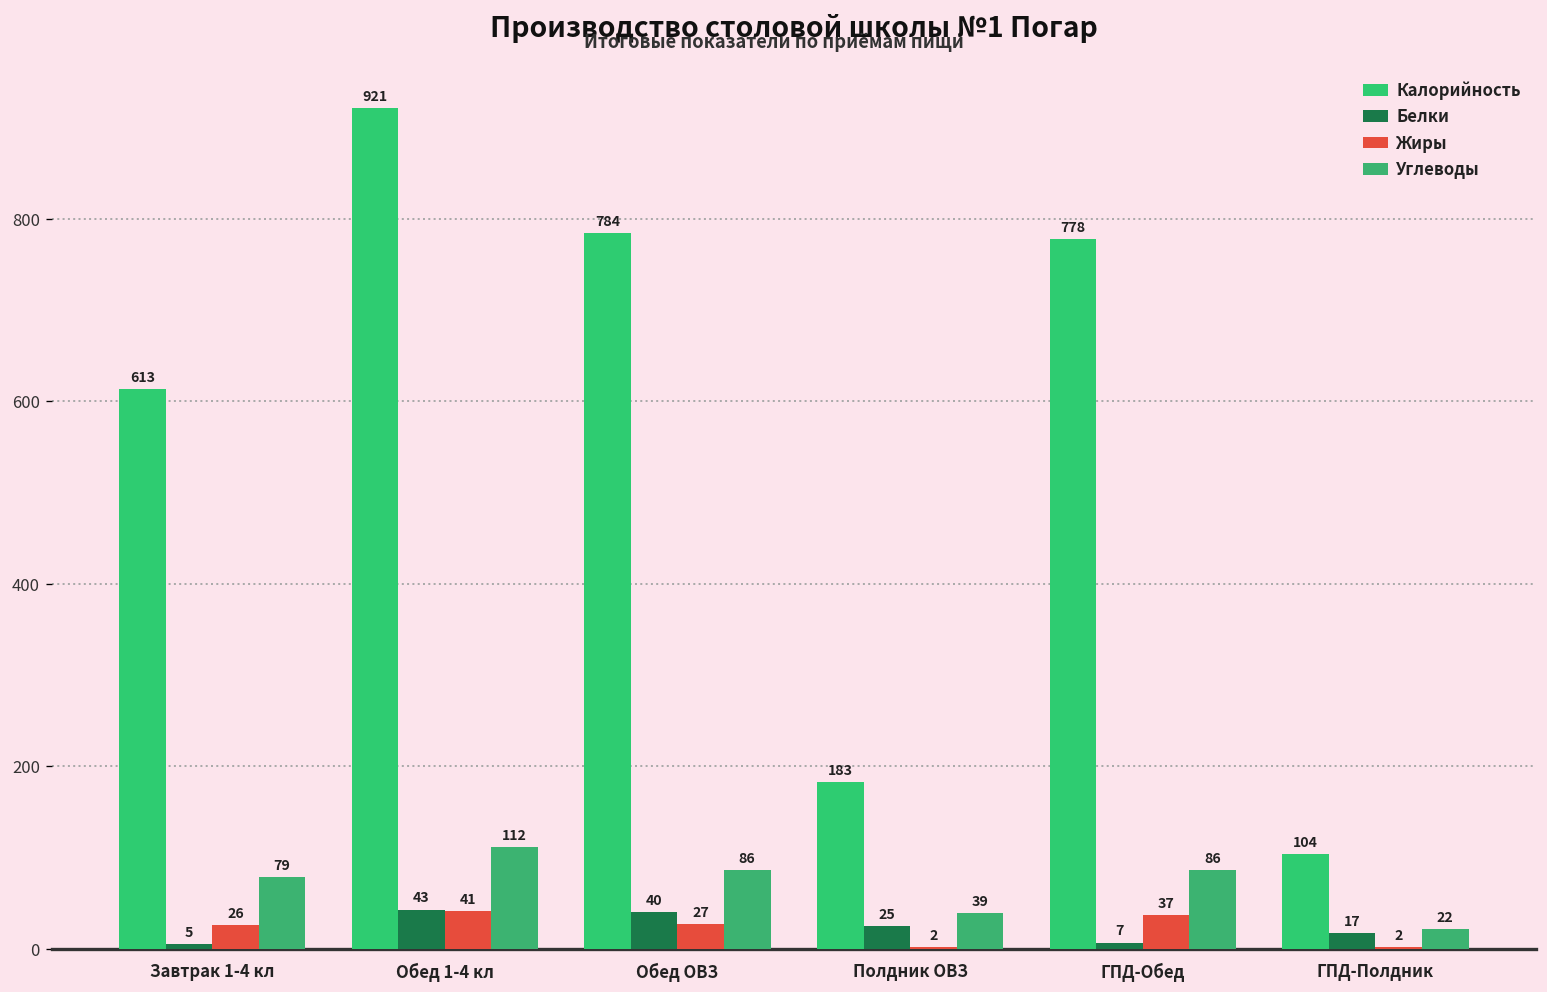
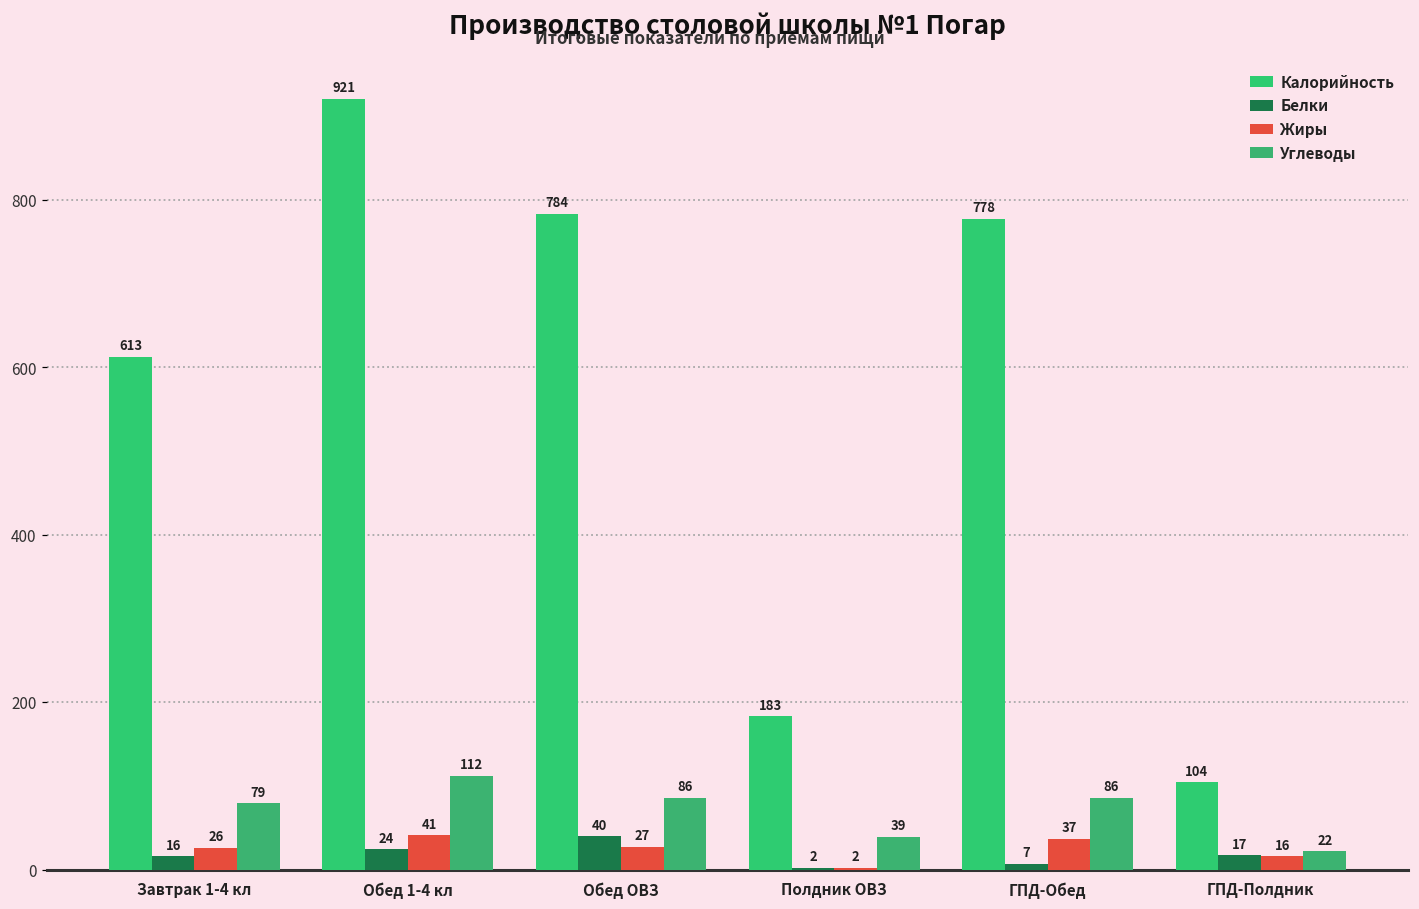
Белки, Завтрак 1-4 кл: 5 -> 16
Белки, Обед 1-4 кл: 43 -> 24
Белки, Полдник ОВЗ: 25 -> 2
Жиры, ГПД-Полдник: 2 -> 16
